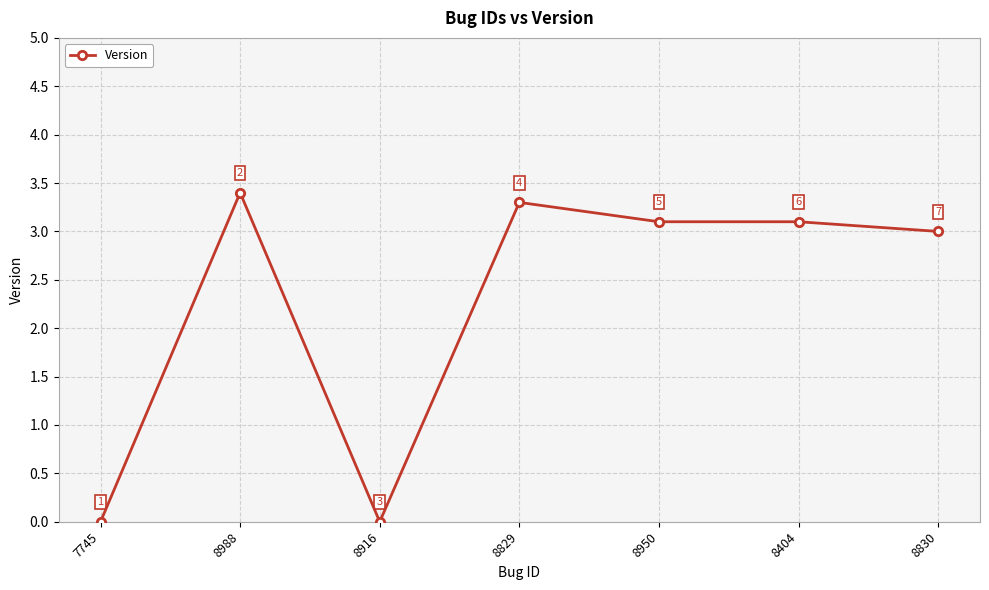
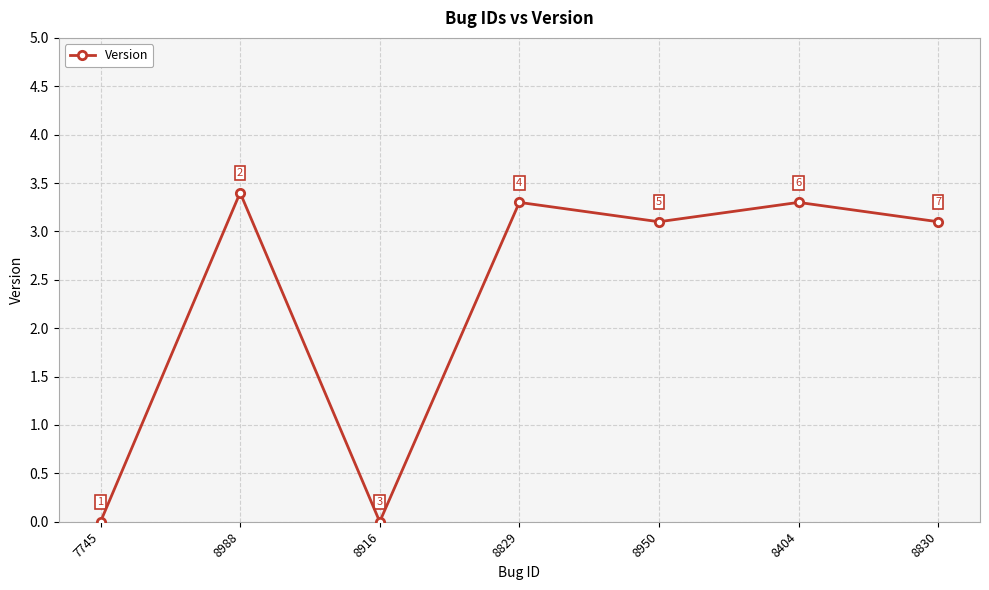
8404: 3.1 -> 3.3
8830: 3.0 -> 3.1
